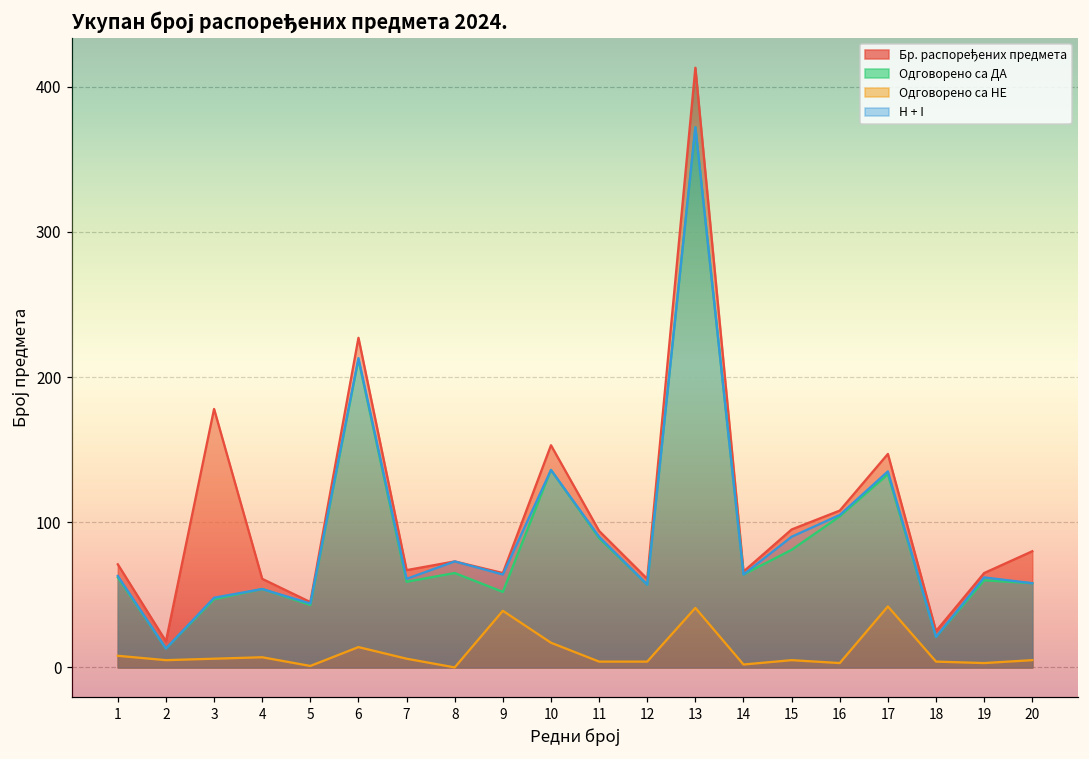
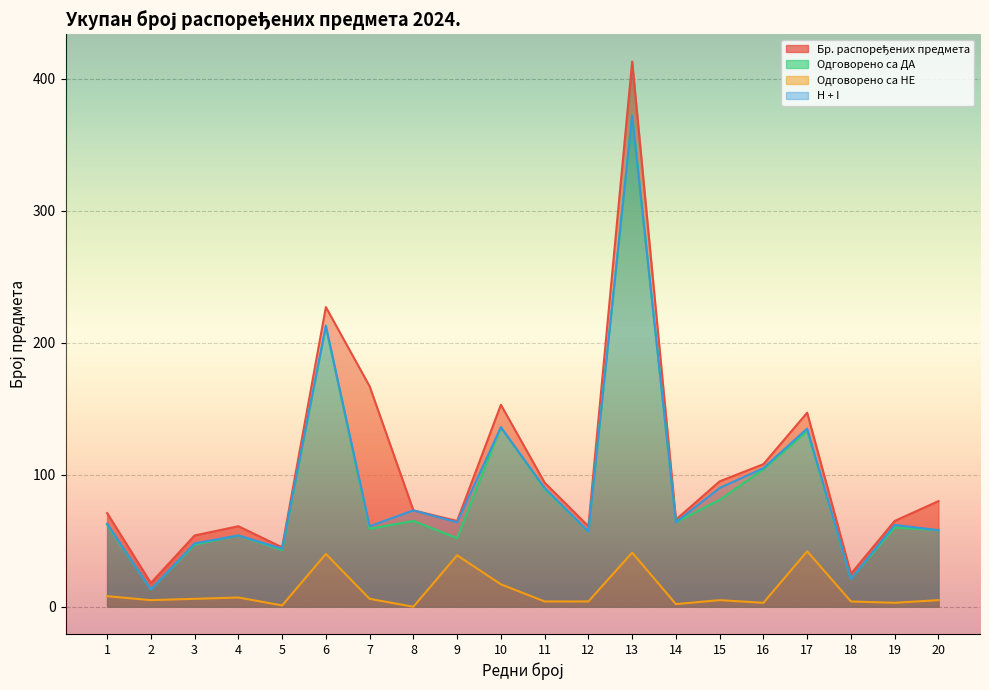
Бр. распоређених предмета, 3: 178 -> 54
Одговорено са НЕ, 6: 14 -> 40
Бр. распоређених предмета, 7: 67 -> 167
